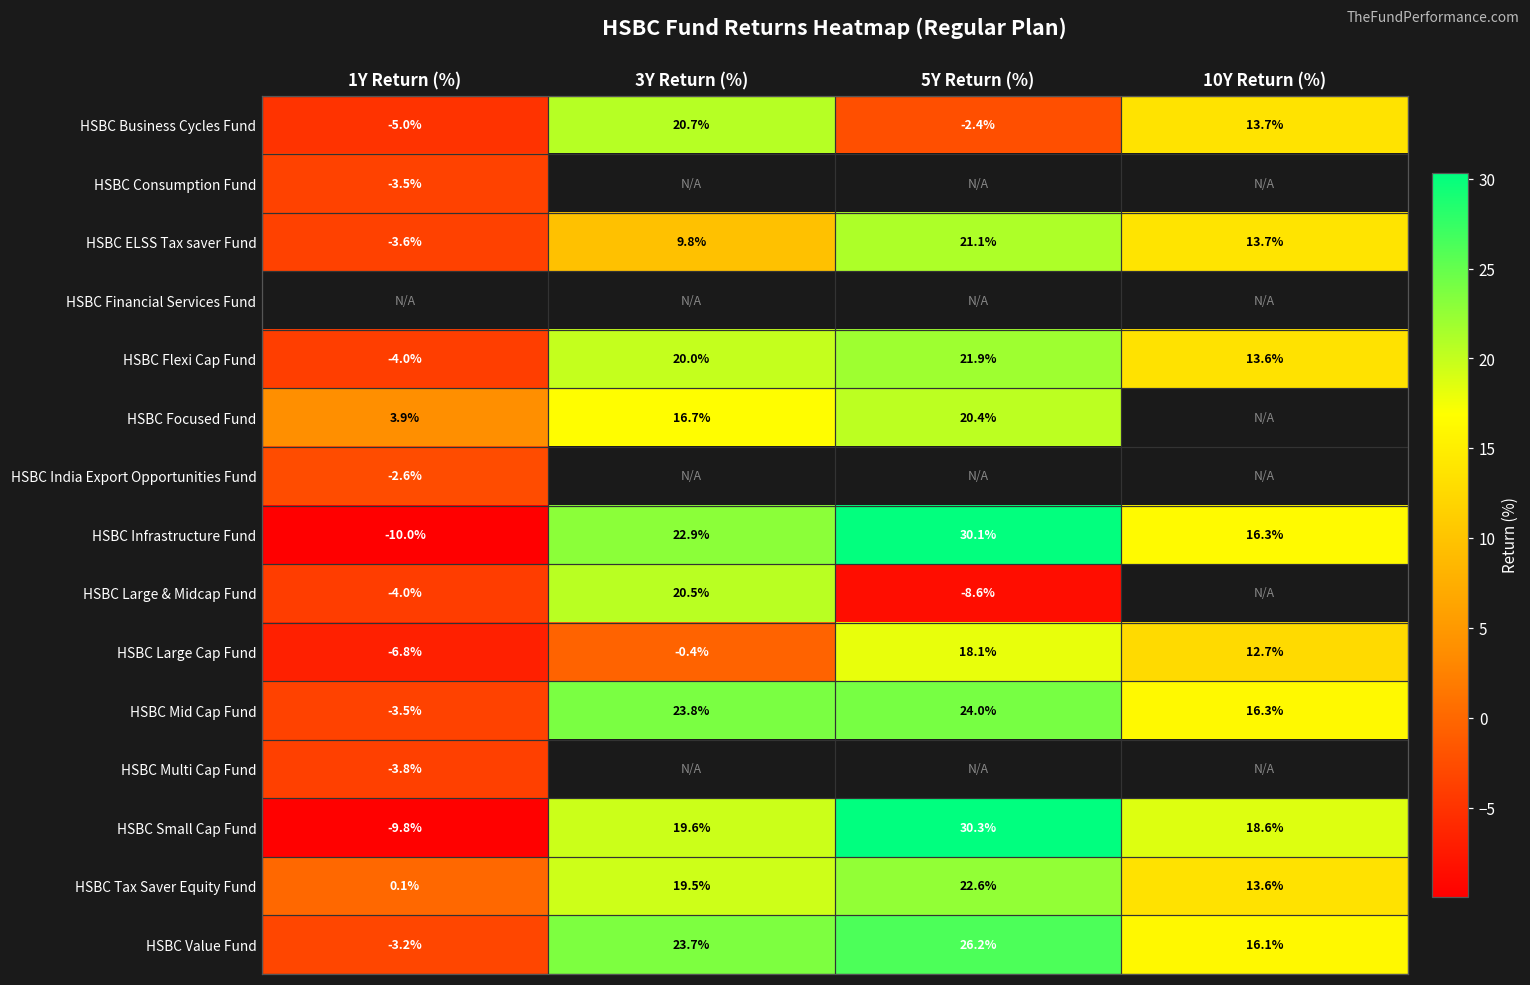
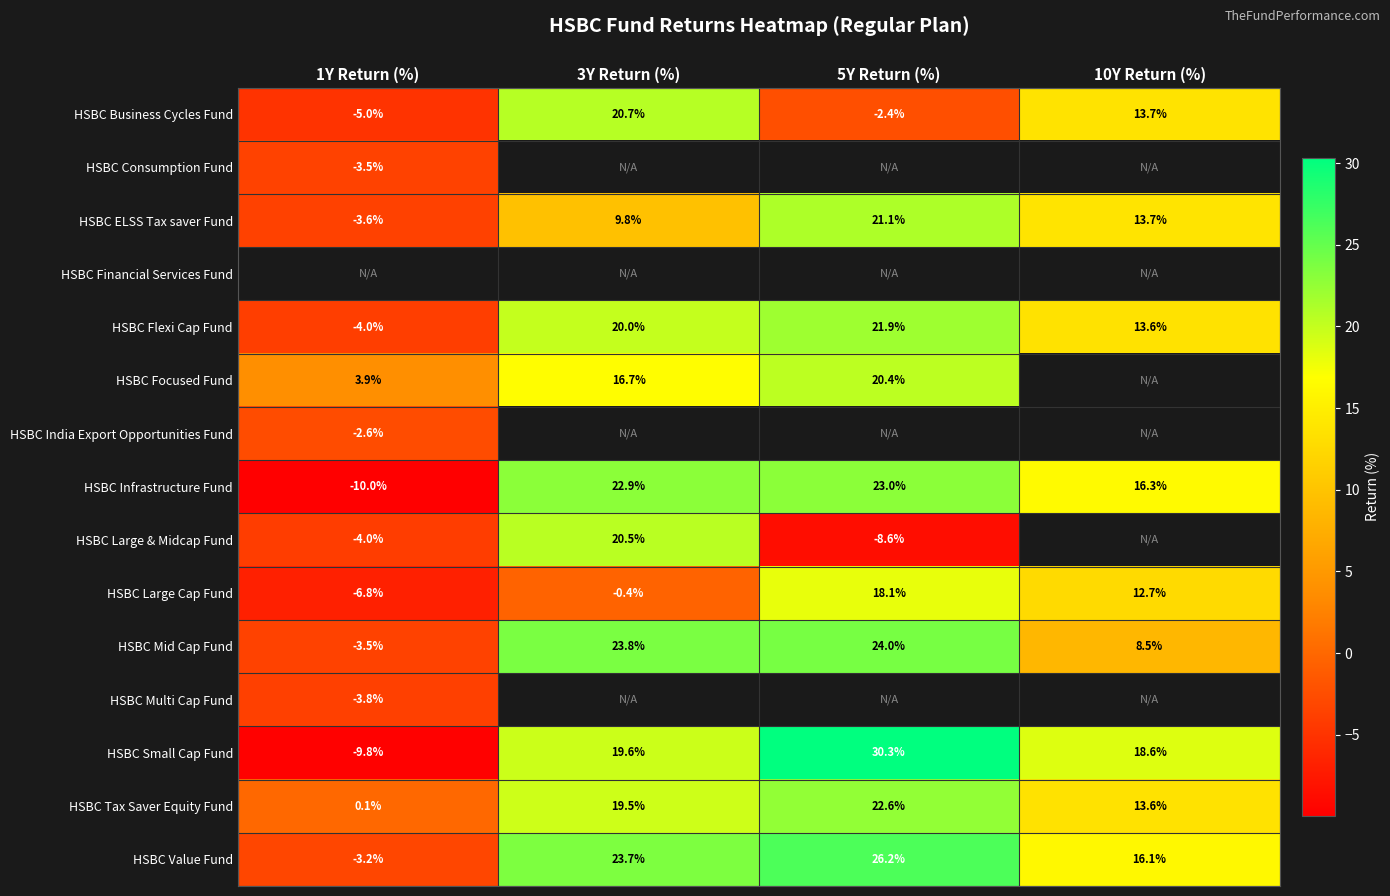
HSBC Infrastructure Fund, 5Y Return (%): 30.1% -> 23.0%
HSBC Mid Cap Fund, 10Y Return (%): 16.3% -> 8.5%
